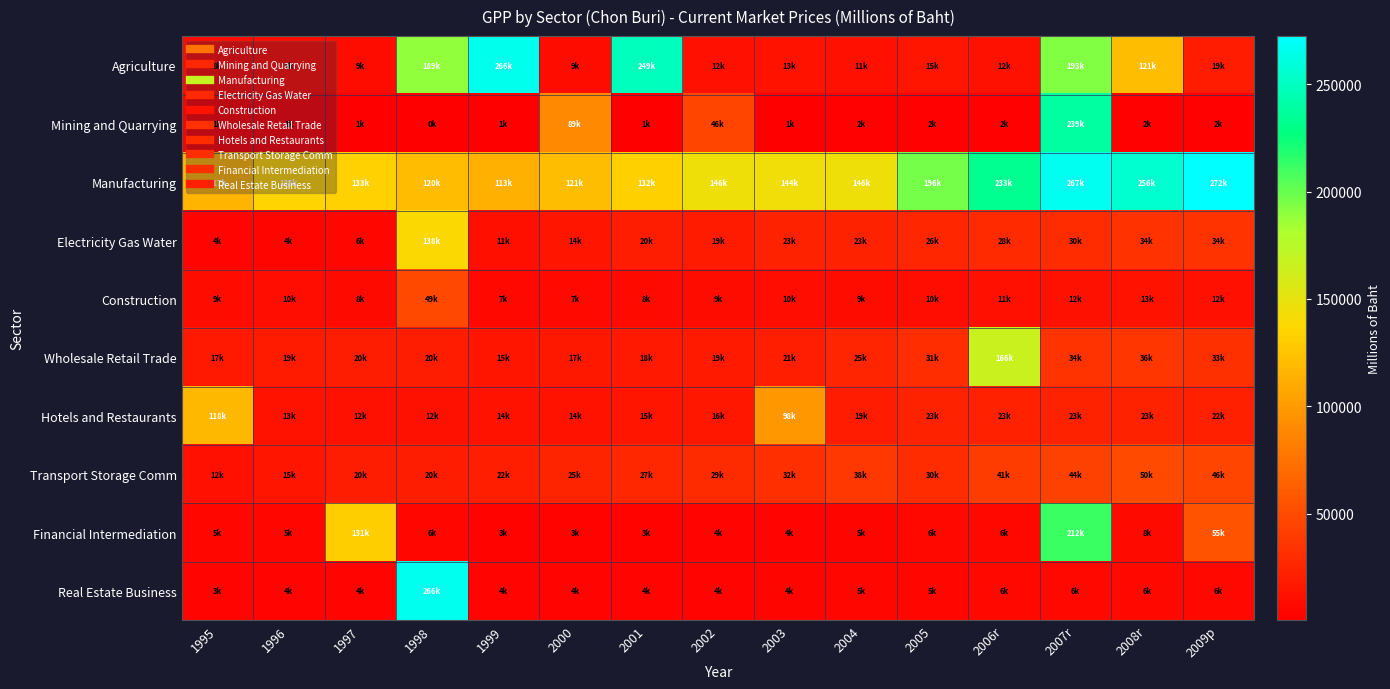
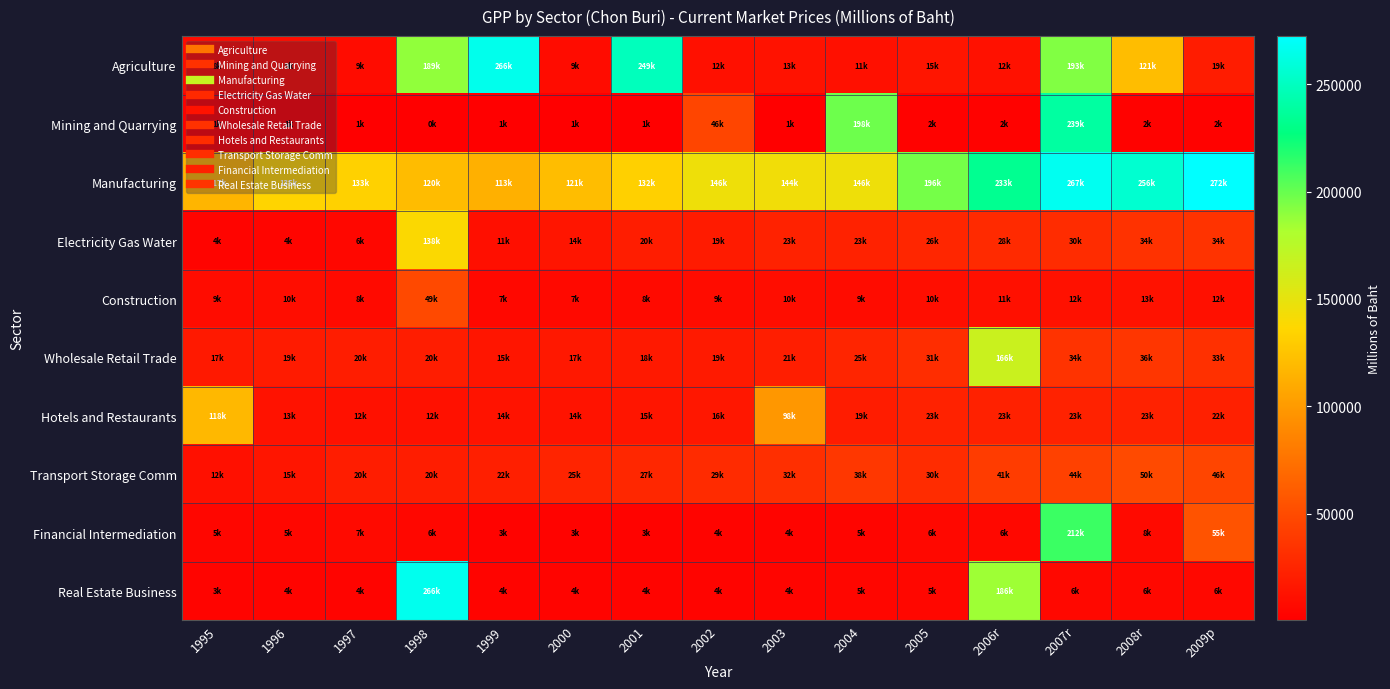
Mining and Quarrying, 2000: 89k -> 1k
Mining and Quarrying, 2004: 2k -> 198k
Financial Intermediation, 1997: 131k -> 7k
Real Estate Business, 2006r: 6k -> 186k
